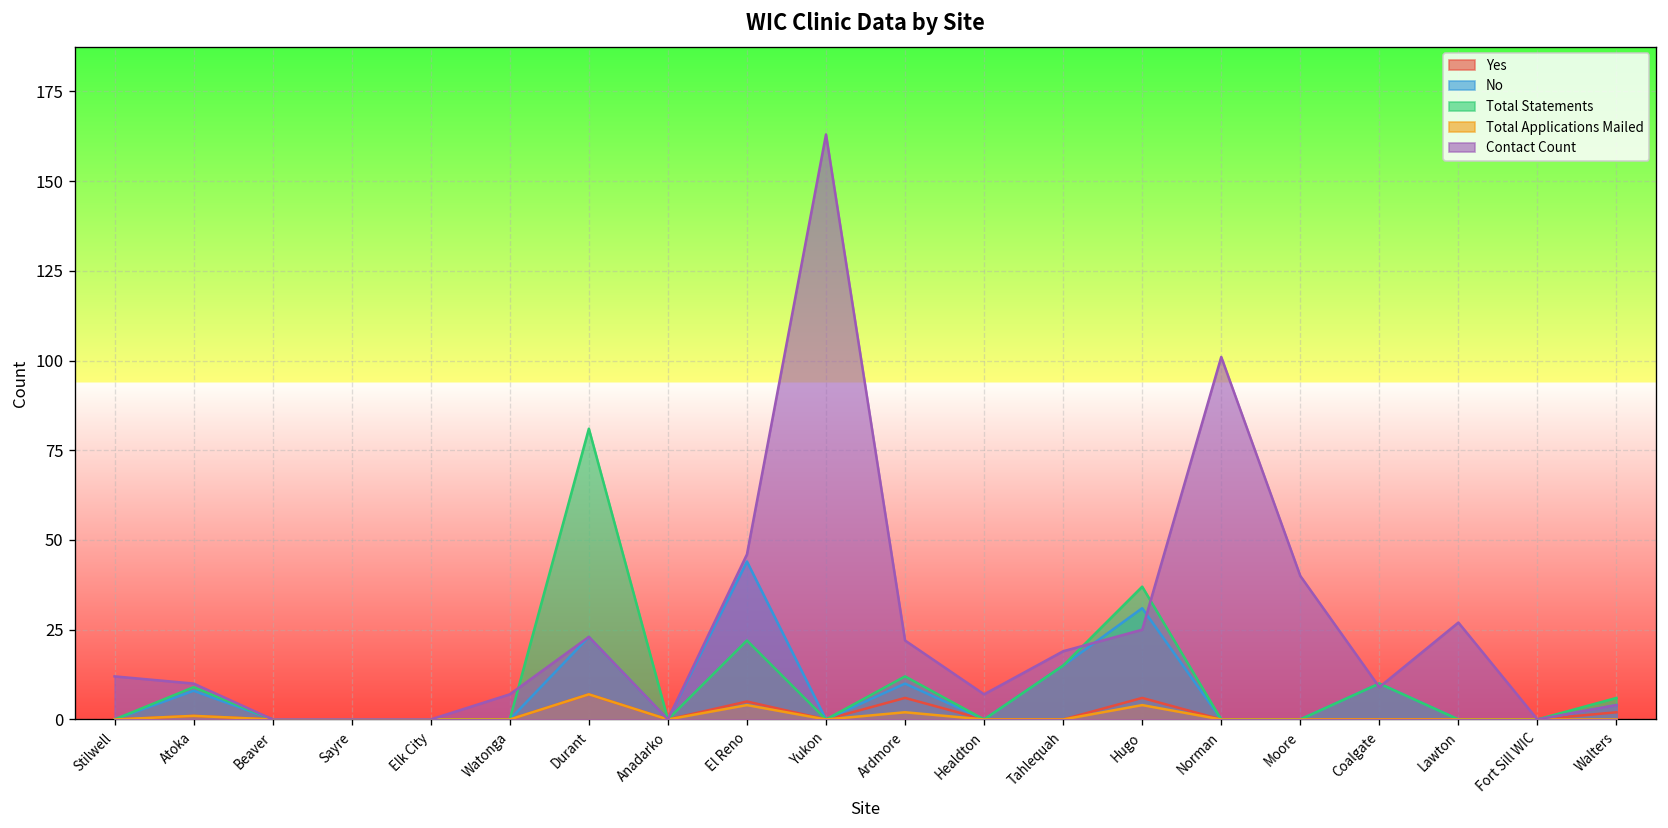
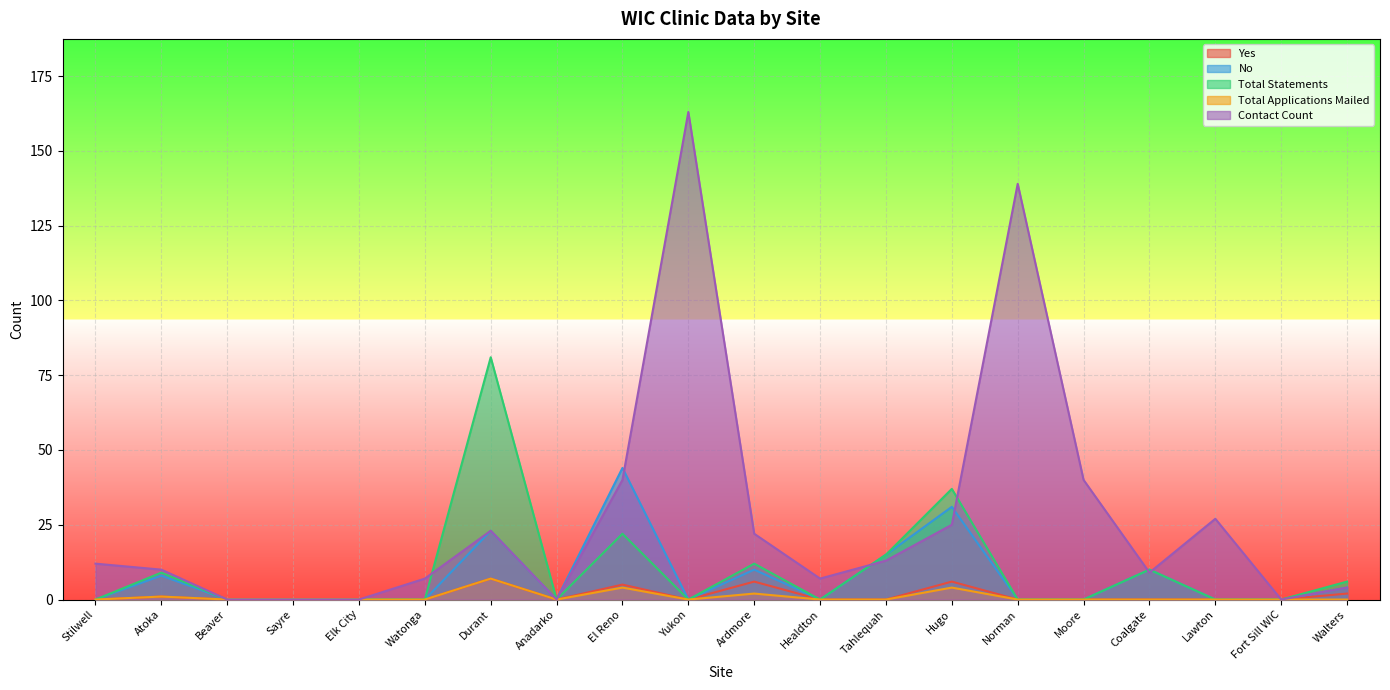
Contact Count, El Reno: 46 -> 40
Contact Count, Tahlequah: 19 -> 13
Contact Count, Norman: 101 -> 139
